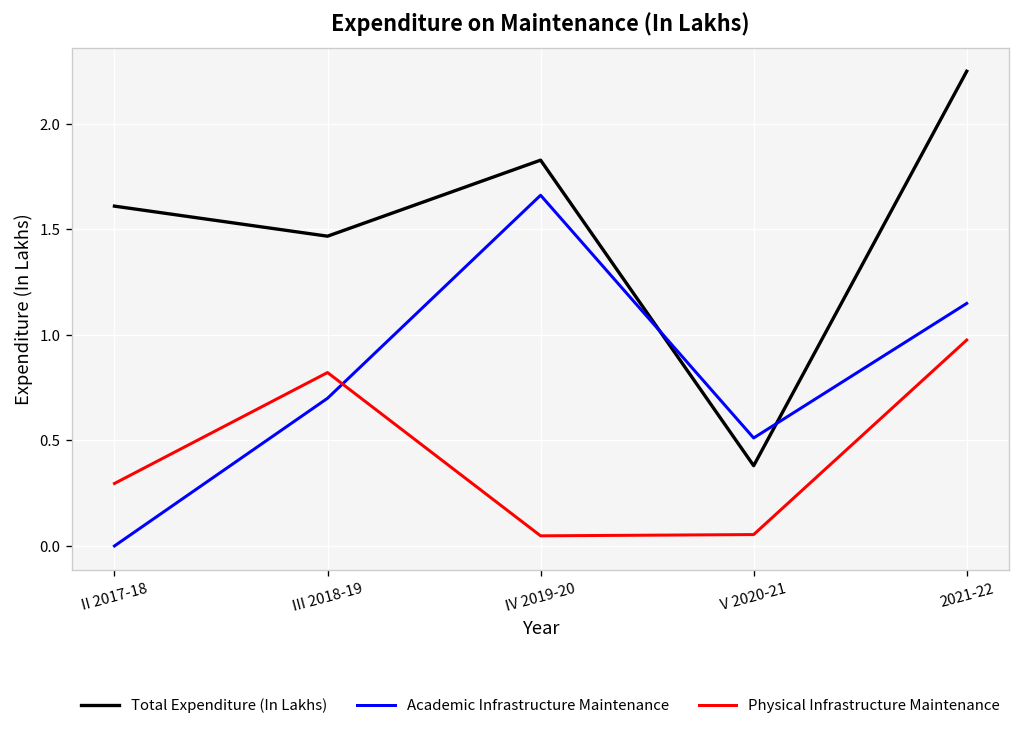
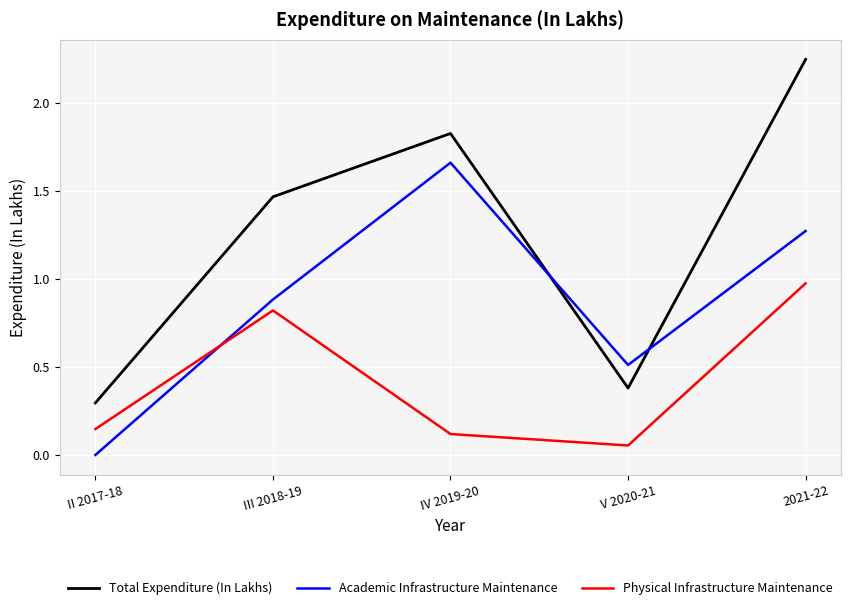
Total Expenditure (In Lakhs), II 2017-18: 1.61 -> 0.30
Physical Infrastructure Maintenance, II 2017-18: 0.30 -> 0.15
Academic Infrastructure Maintenance, III 2018-19: 0.70 -> 0.88
Physical Infrastructure Maintenance, IV 2019-20: 0.05 -> 0.12
Academic Infrastructure Maintenance, 2021-22: 1.15 -> 1.27
